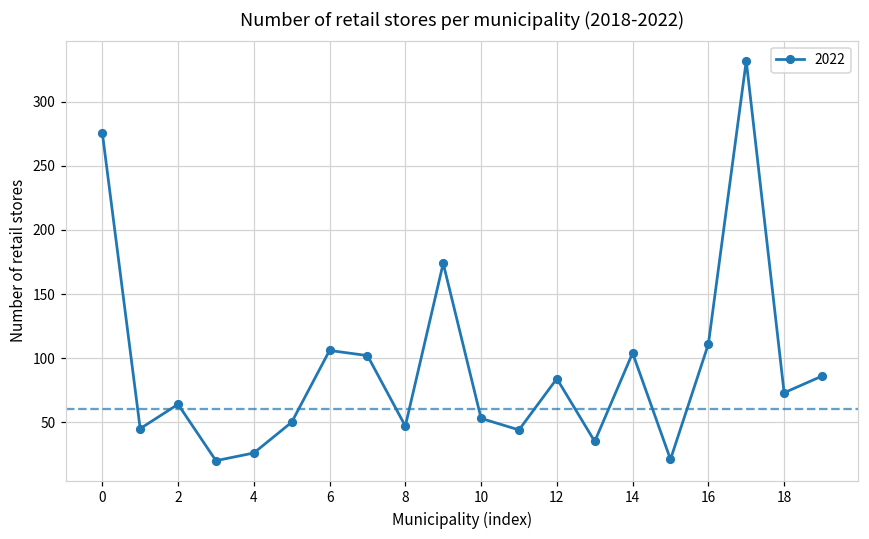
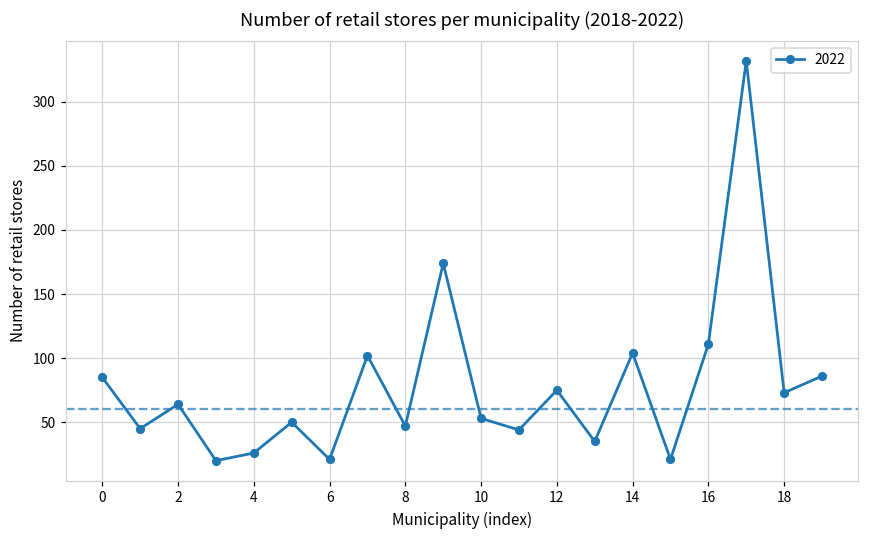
0: 276 -> 85
6: 106 -> 21
12: 84 -> 75
